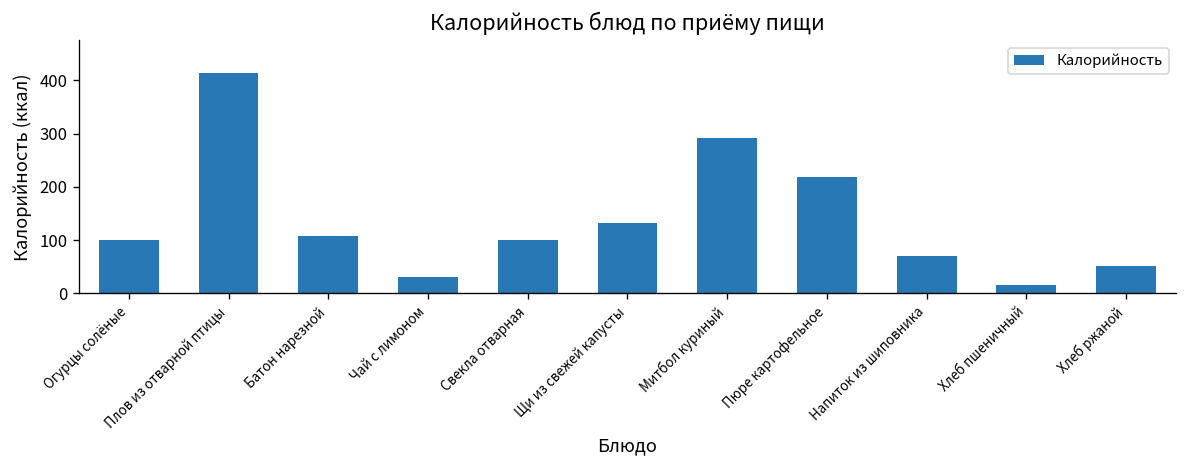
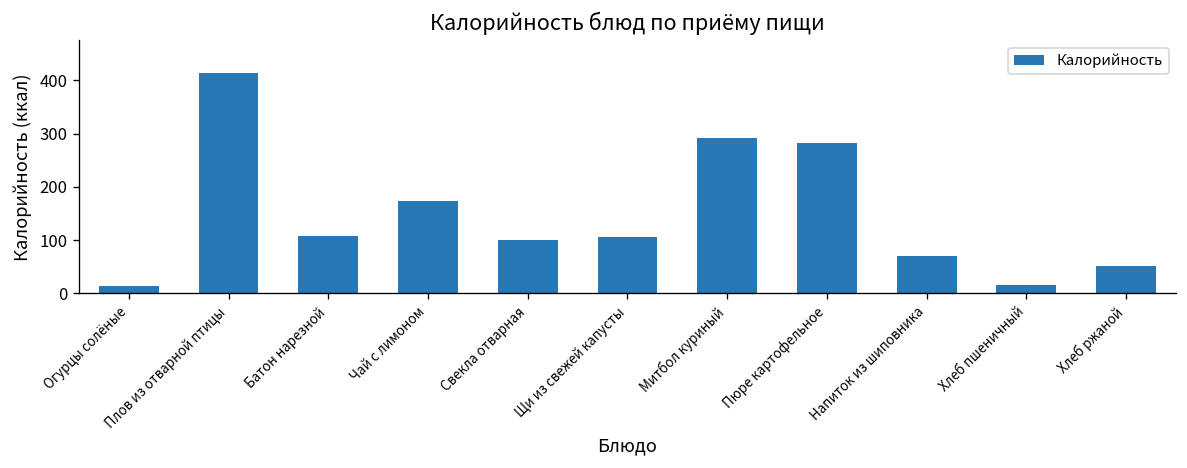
Огурцы солёные: 100 -> 10
Чай с лимоном: 30 -> 170
Щи из свежей капусты: 130 -> 110
Пюре картофельное: 220 -> 280
